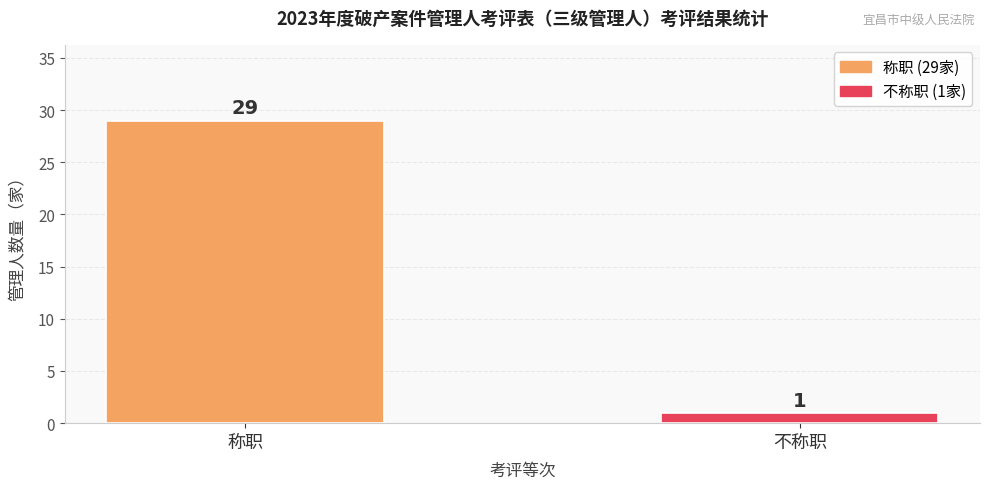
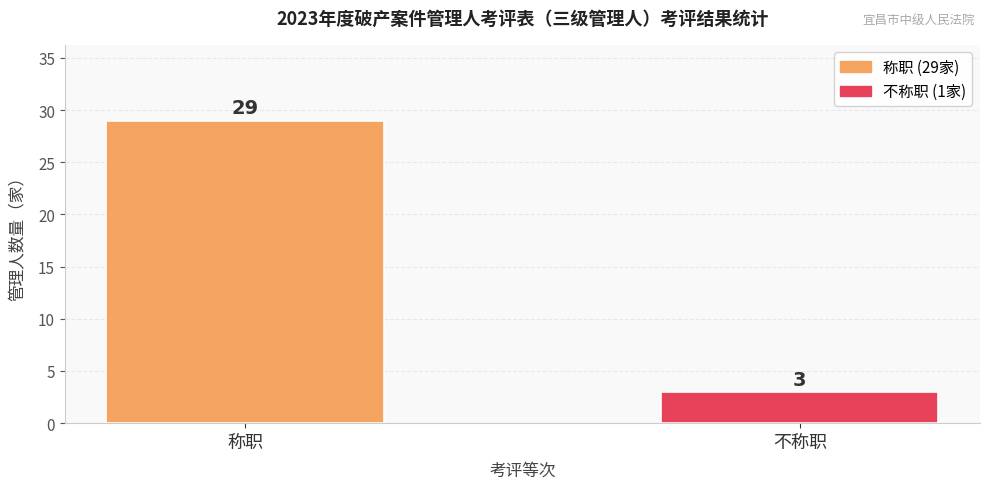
不称职: 1 -> 3
